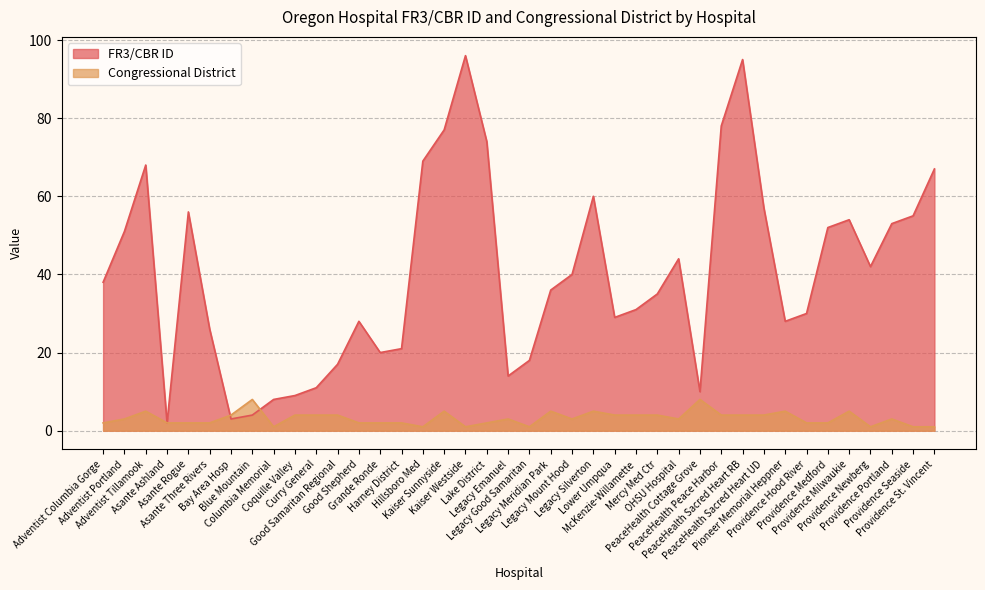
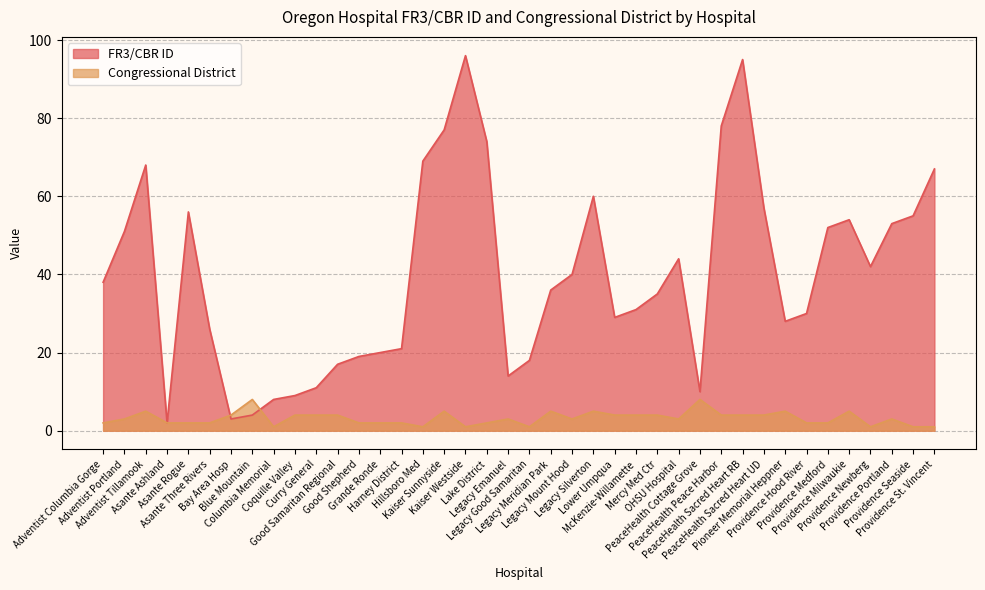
FR3/CBR ID, Good Shepherd: 28 -> 19
